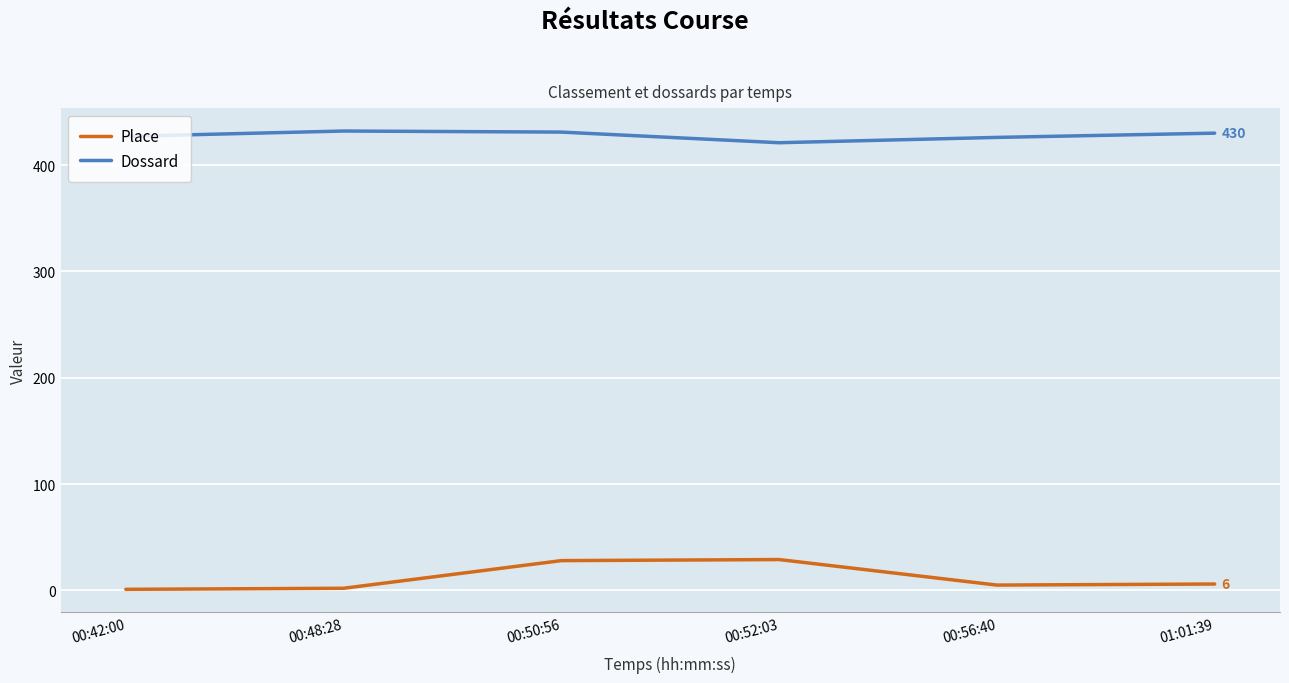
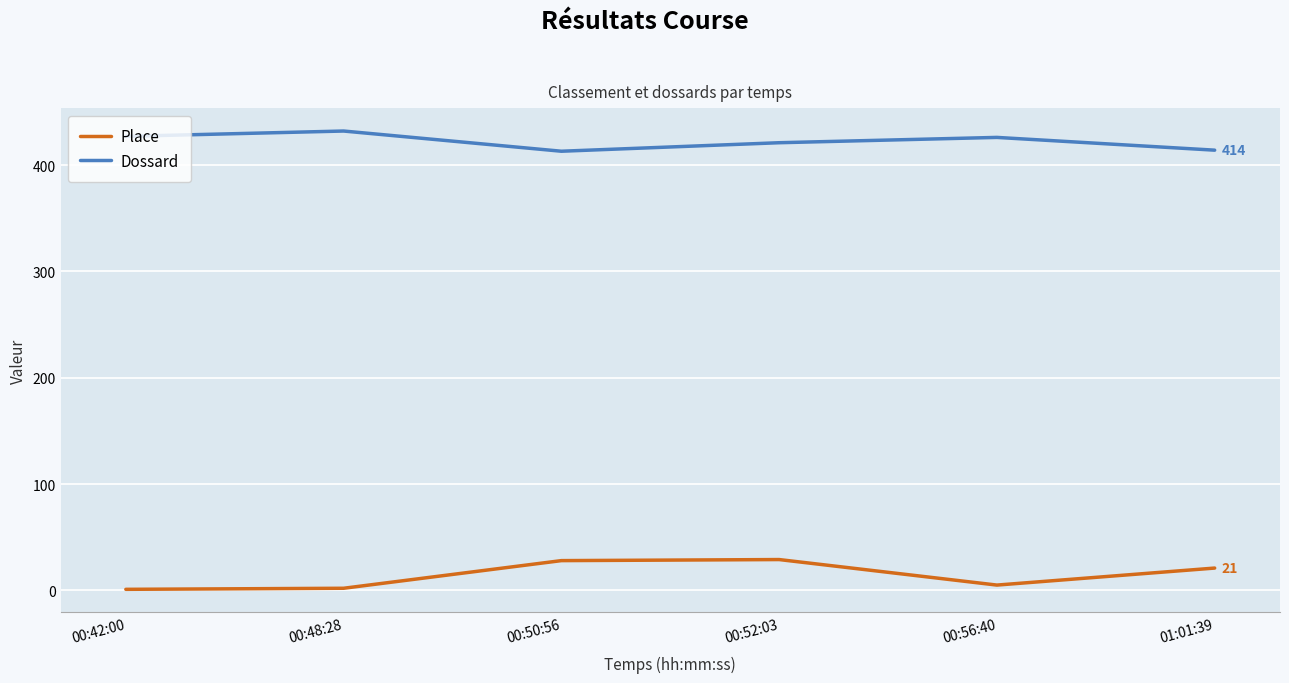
Dossard, 00:50:56: 431 -> 413
Place, 01:01:39: 6 -> 21
Dossard, 01:01:39: 430 -> 414
